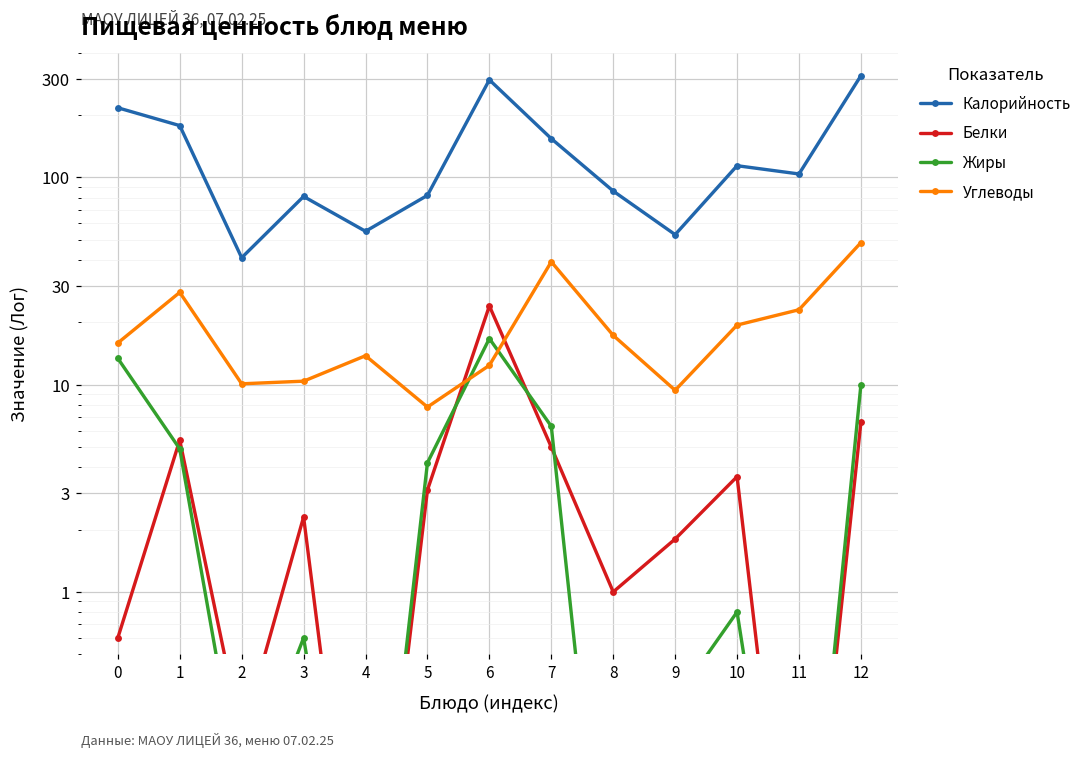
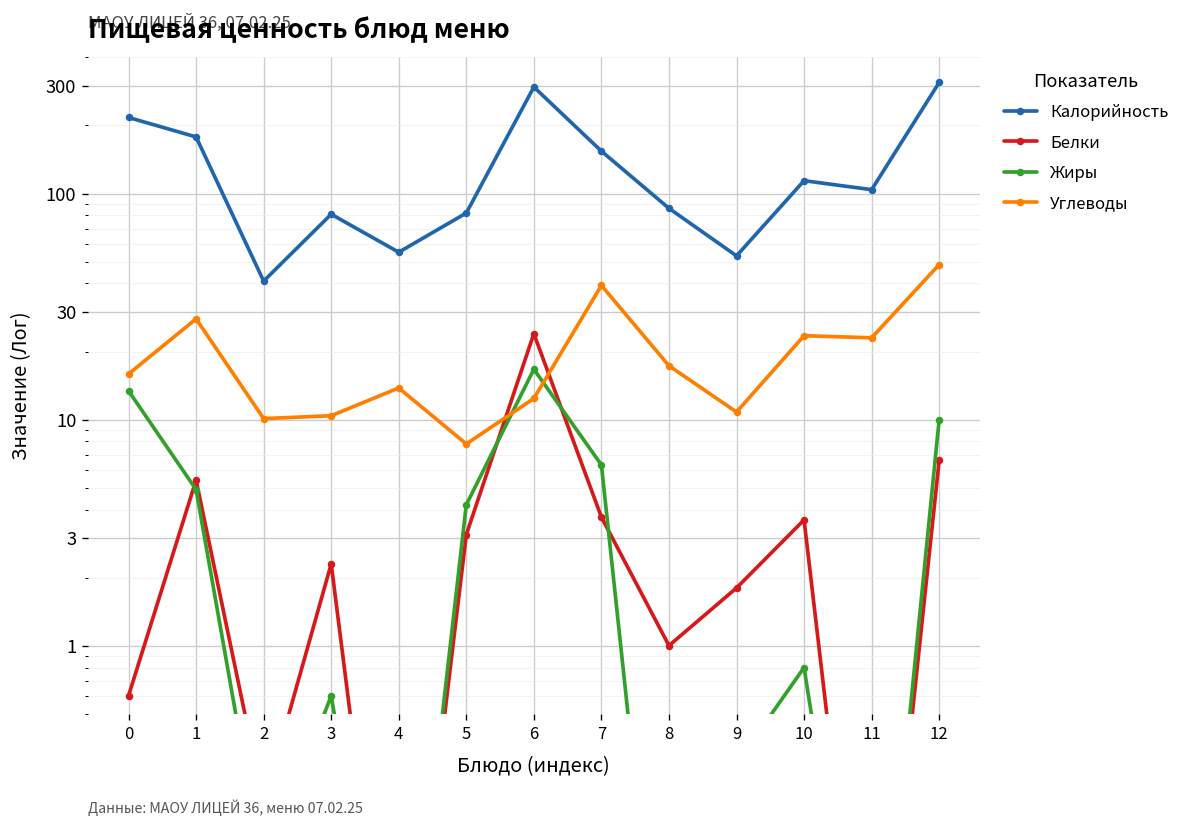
Белки, 7: 5.0 -> 3.7
Углеводы, 9: 9 -> 11
Углеводы, 10: 19 -> 24
